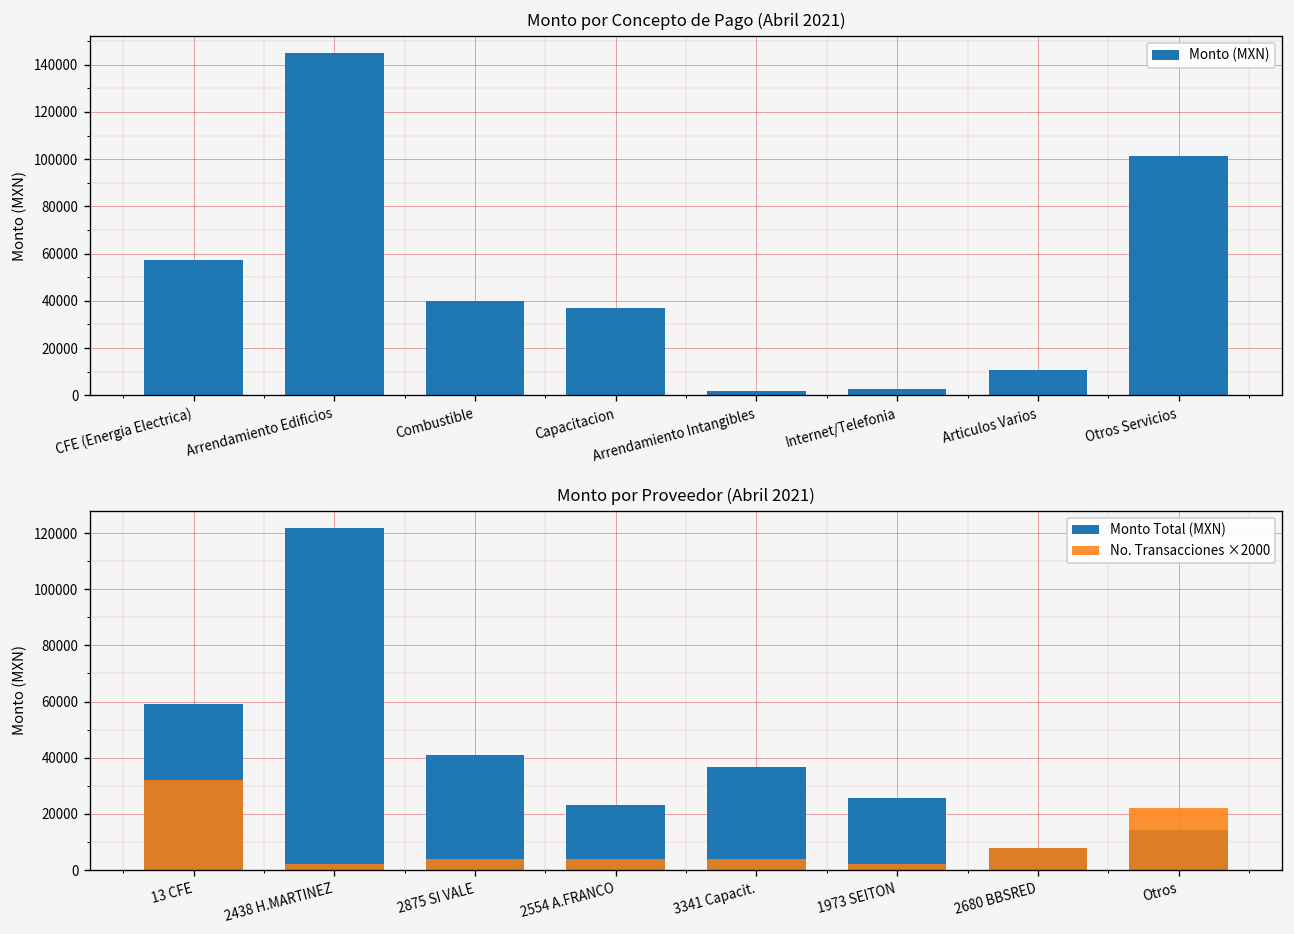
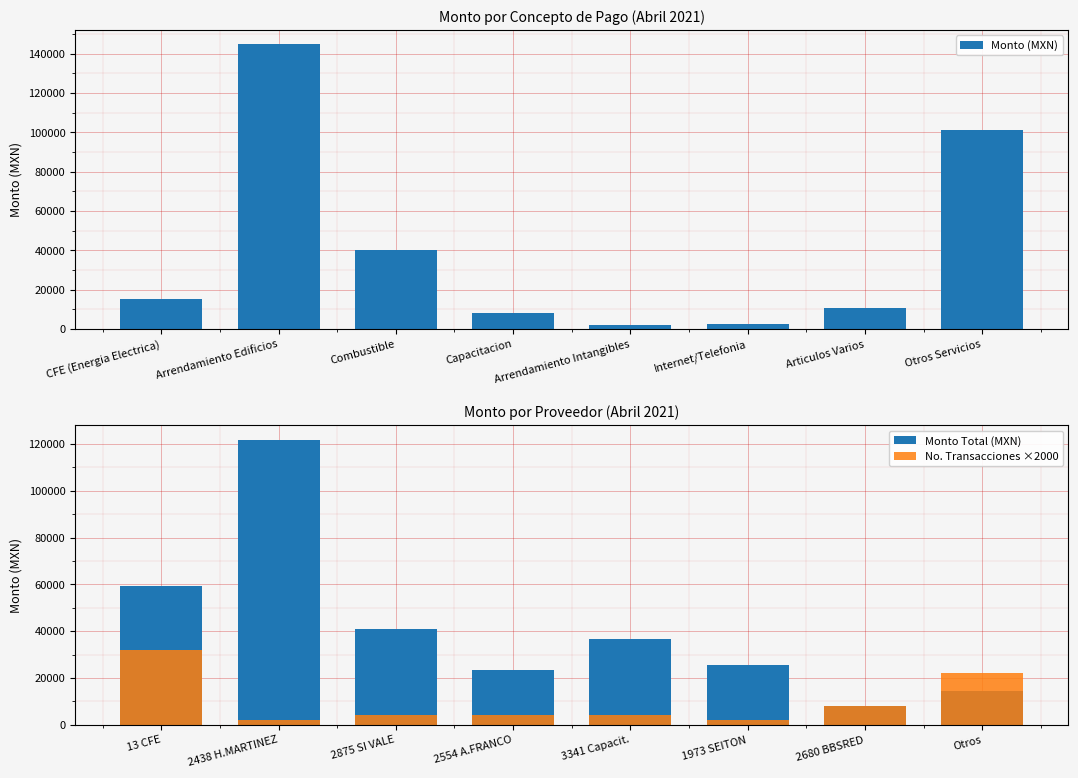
Monto por Concepto de Pago (Abril 2021), CFE (Energia Electrica): 57000 -> 15000
Monto por Concepto de Pago (Abril 2021), Capacitacion: 37000 -> 8000
